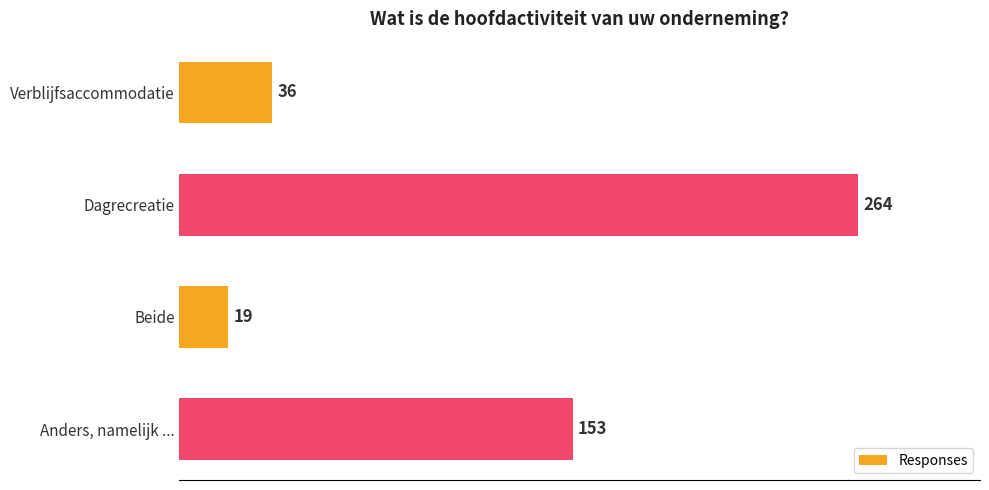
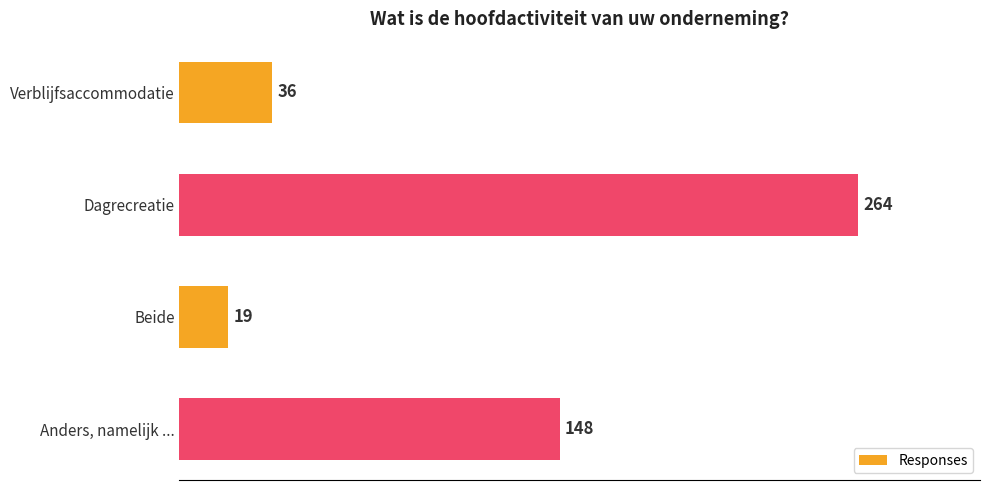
Anders, namelijk ...: 153 -> 148
